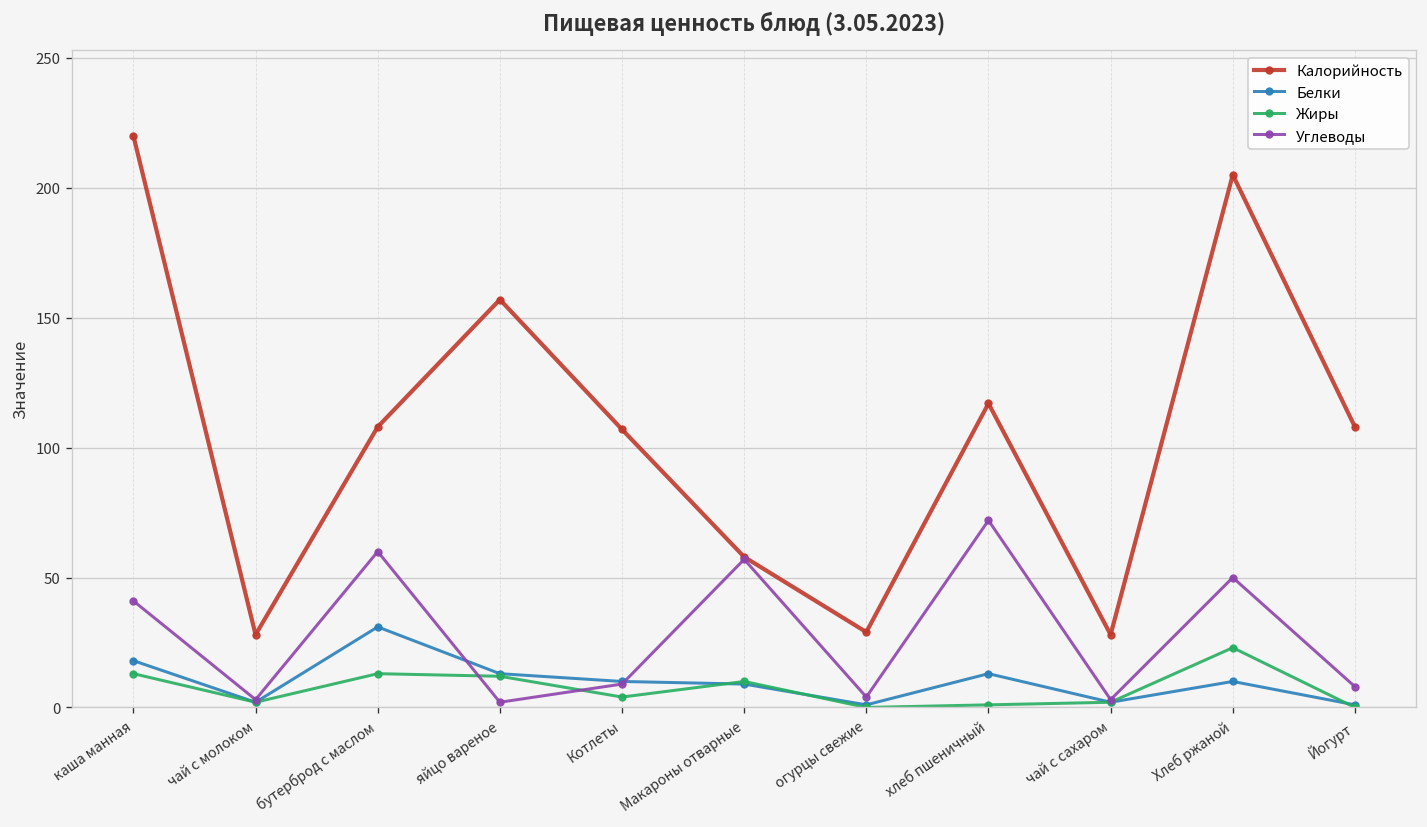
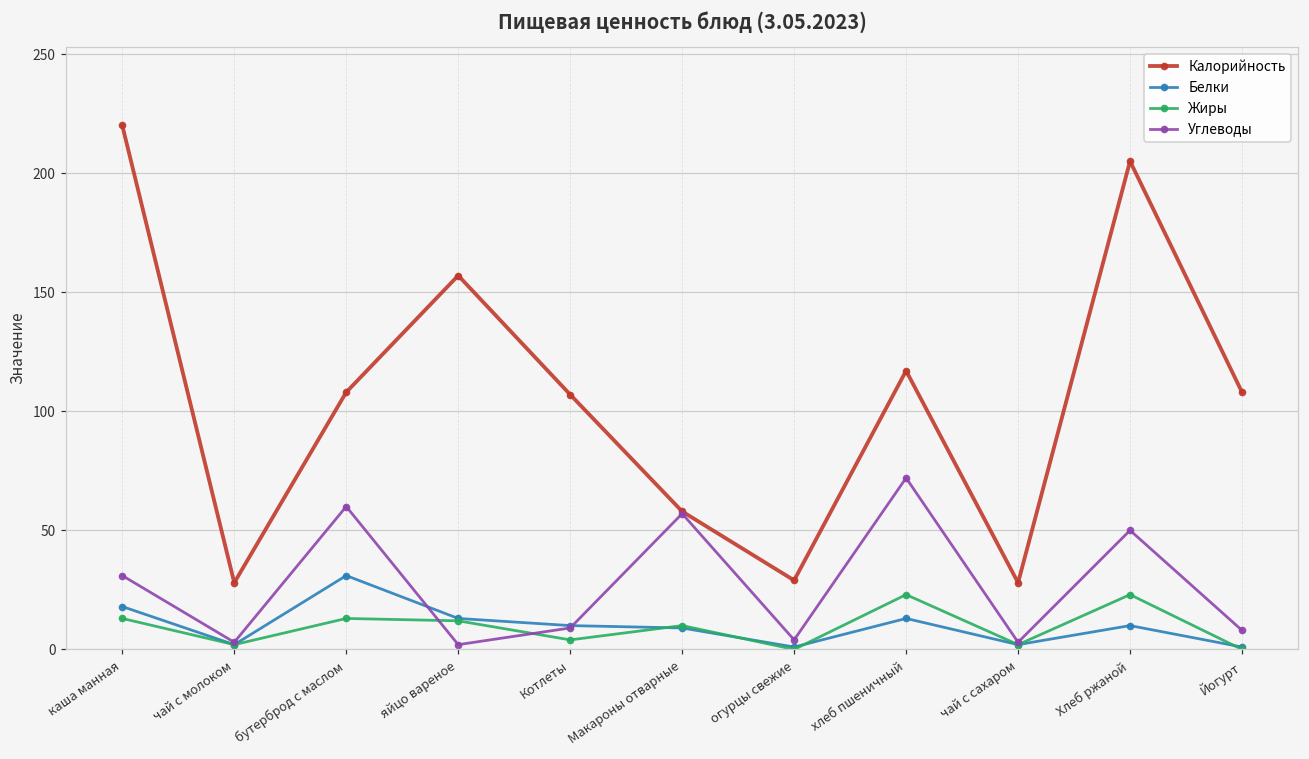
Углеводы, каша манная: 41 -> 31
Жиры, хлеб пшеничный: 1 -> 23
